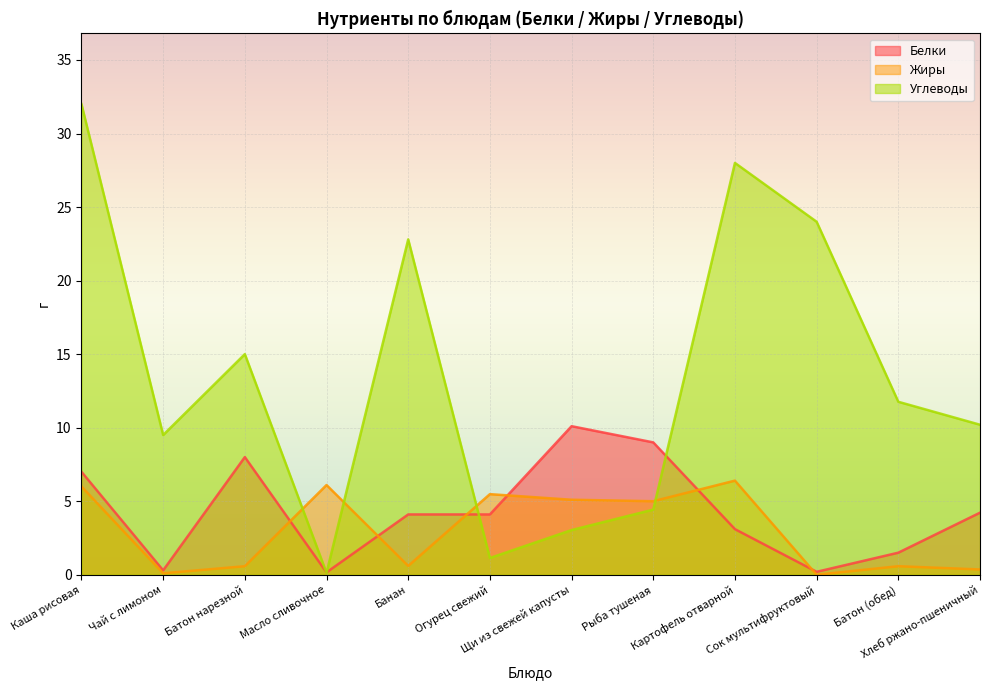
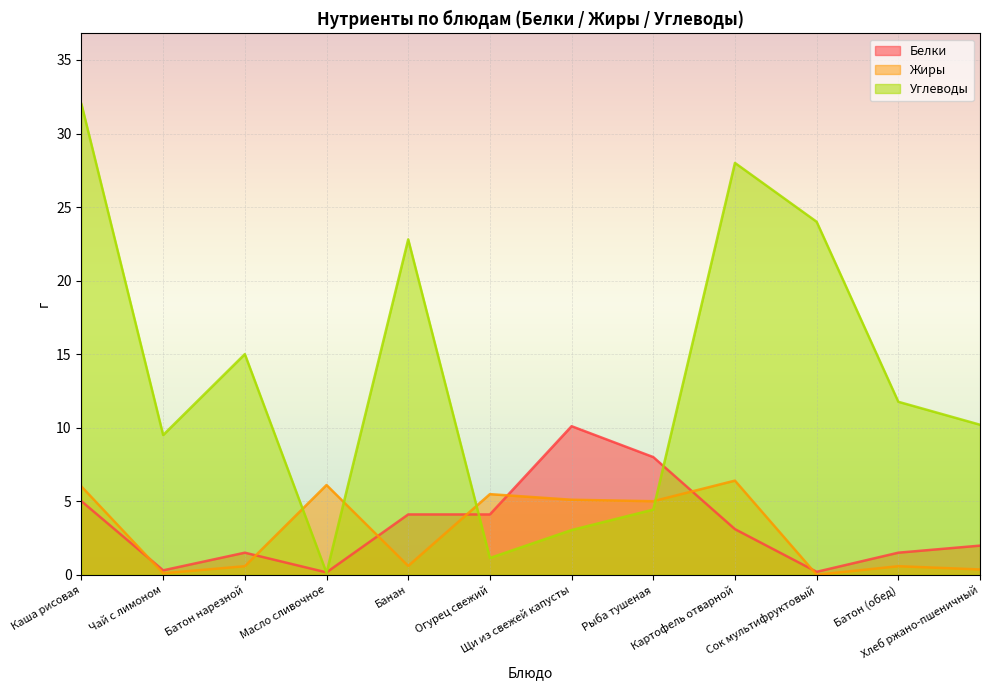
Белки, Каша рисовая: 7 -> 5
Белки, Батон нарезной: 8.0 -> 1.5
Белки, Рыба тушеная: 9 -> 8
Белки, Хлеб ржано-пшеничный: 4.2 -> 2.0
